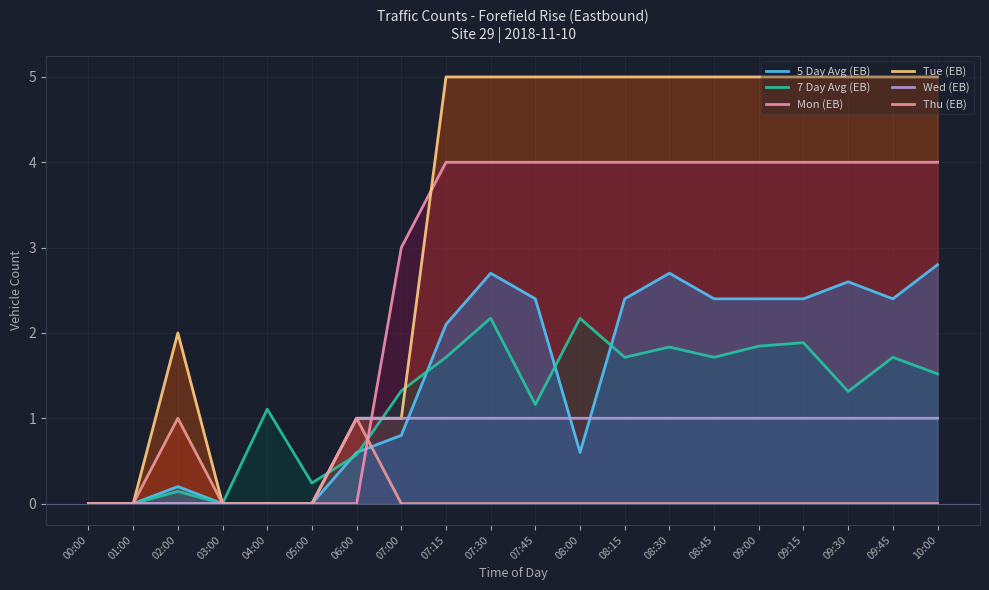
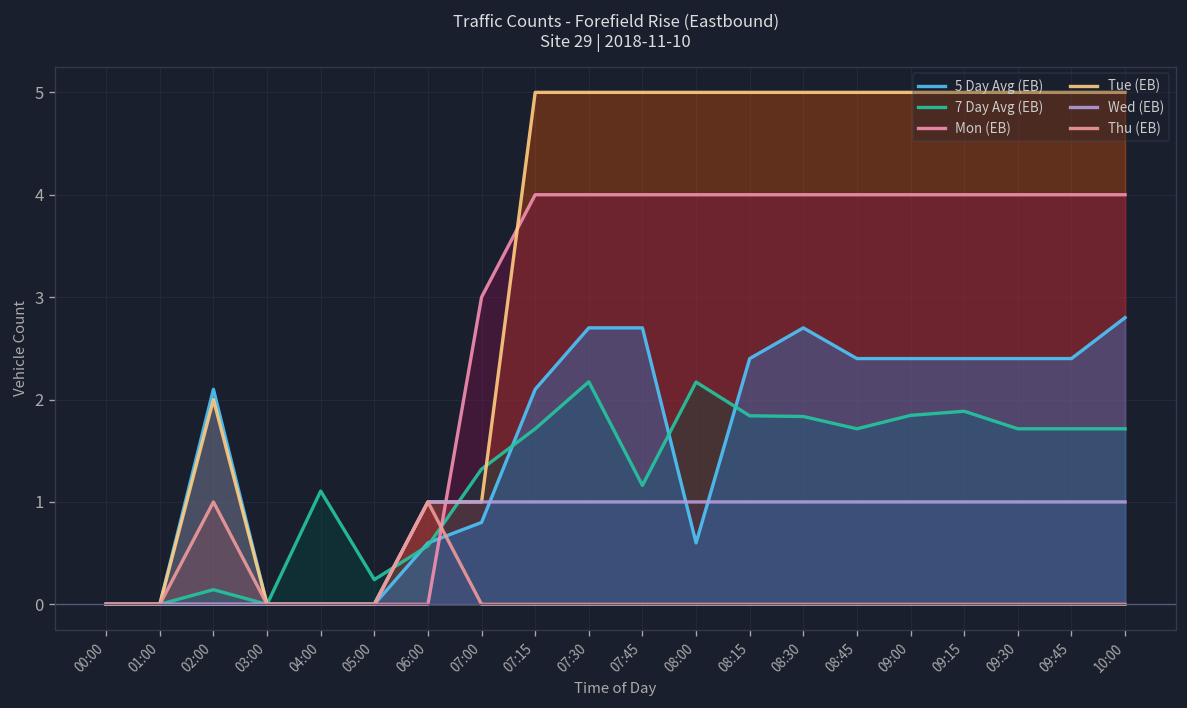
5 Day Avg (EB), 02:00: 0.2 -> 2.1
5 Day Avg (EB), 07:45: 2.4 -> 2.7
7 Day Avg (EB), 08:15: 1.7 -> 1.8
5 Day Avg (EB), 09:30: 2.6 -> 2.4
7 Day Avg (EB), 09:30: 1.3 -> 1.7
7 Day Avg (EB), 10:00: 1.5 -> 1.7
